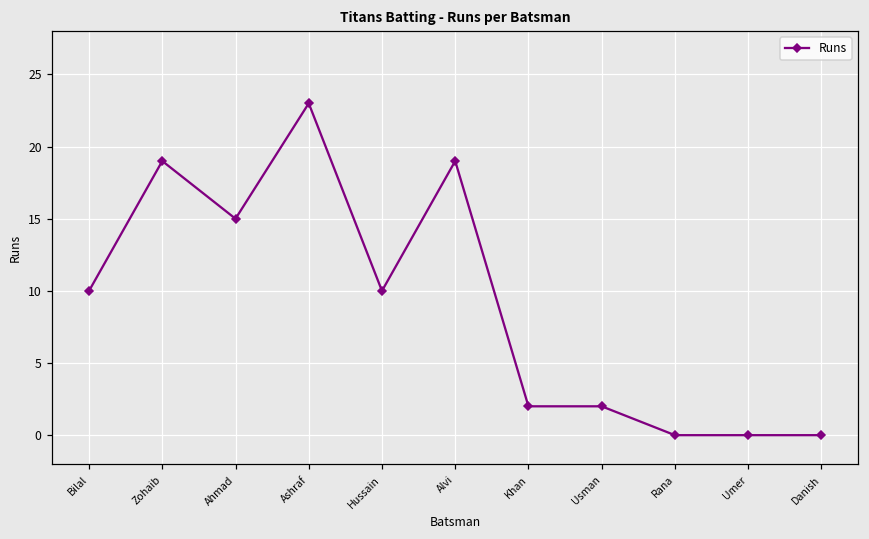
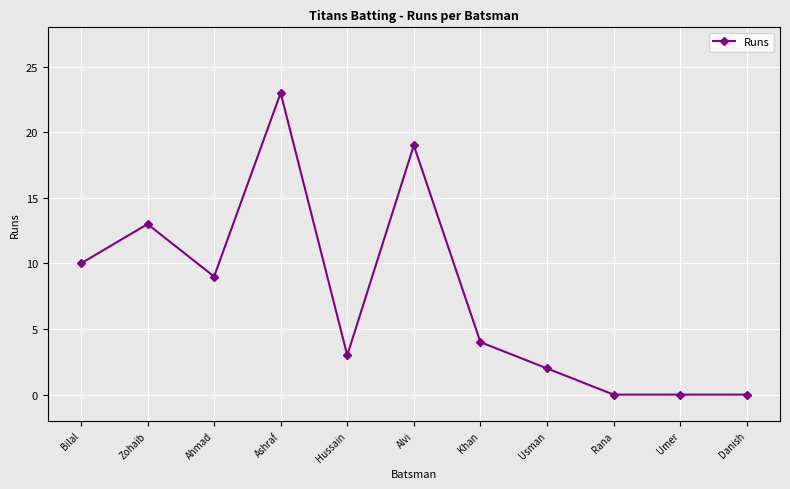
Zohaib: 19 -> 13
Ahmad: 15 -> 9
Hussain: 10 -> 3
Khan: 2 -> 4
